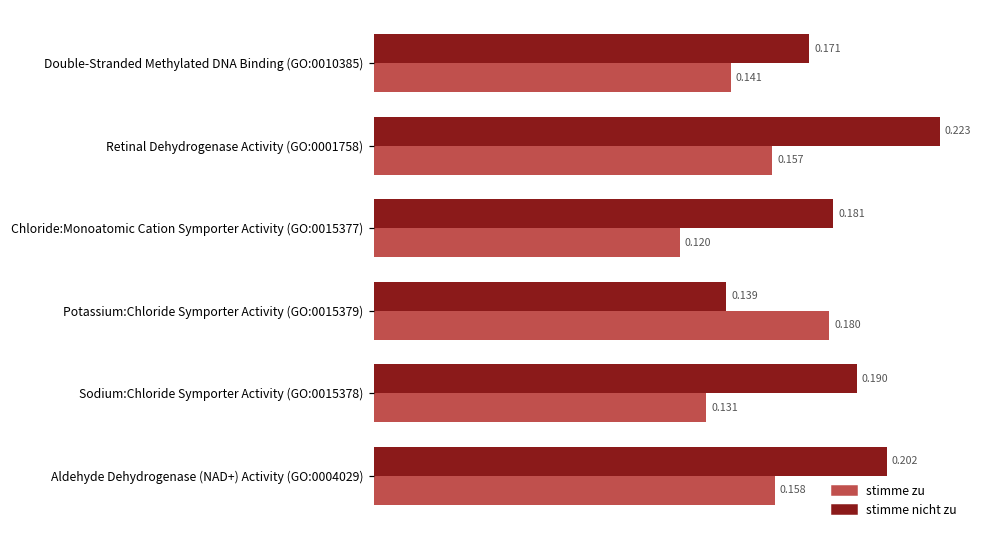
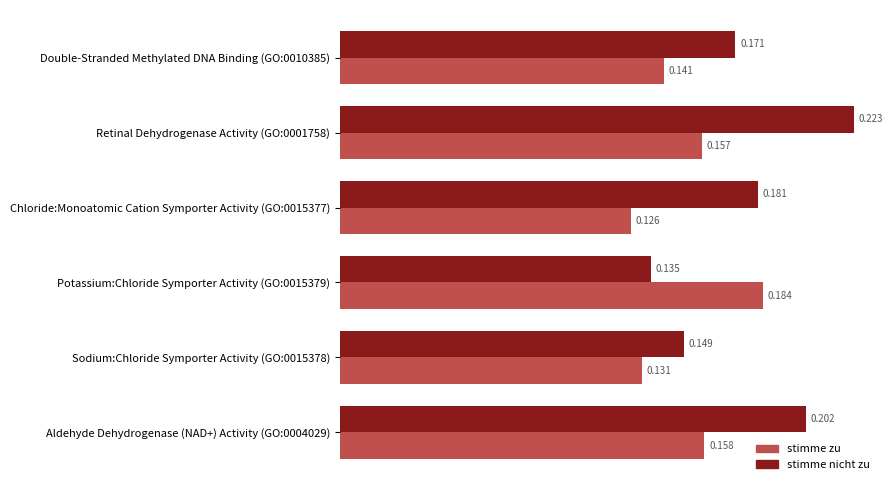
stimme zu, Chloride:Monoatomic Cation Symporter Activity (GO:0015377): 0.120 -> 0.126
stimme nicht zu, Potassium:Chloride Symporter Activity (GO:0015379): 0.139 -> 0.135
stimme zu, Potassium:Chloride Symporter Activity (GO:0015379): 0.180 -> 0.184
stimme nicht zu, Sodium:Chloride Symporter Activity (GO:0015378): 0.190 -> 0.149
